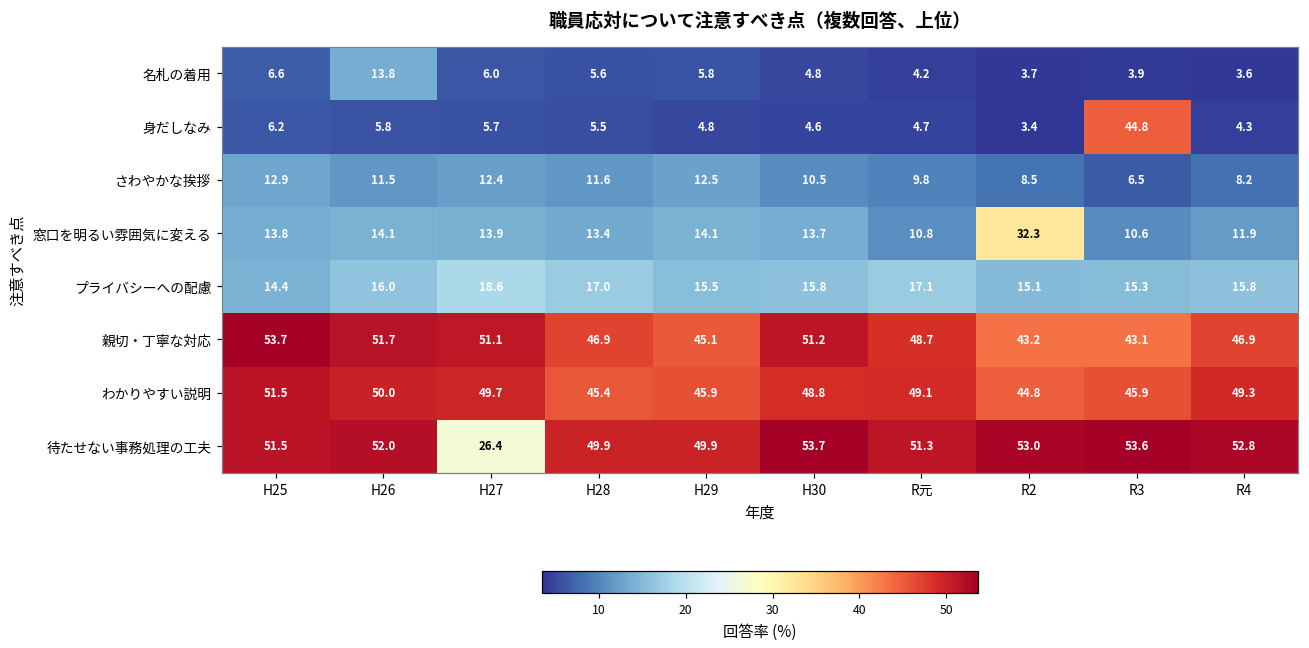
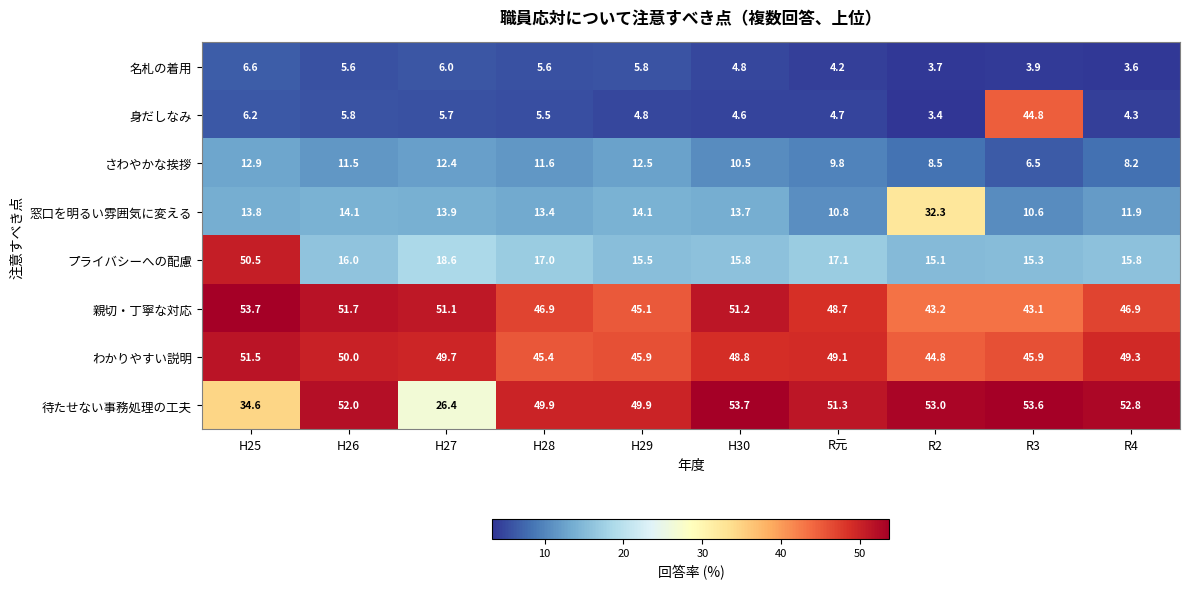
名札の着用, H26: 13.8 -> 5.6
プライバシーへの配慮, H25: 14.4 -> 50.5
待たせない事務処理の工夫, H25: 51.5 -> 34.6
